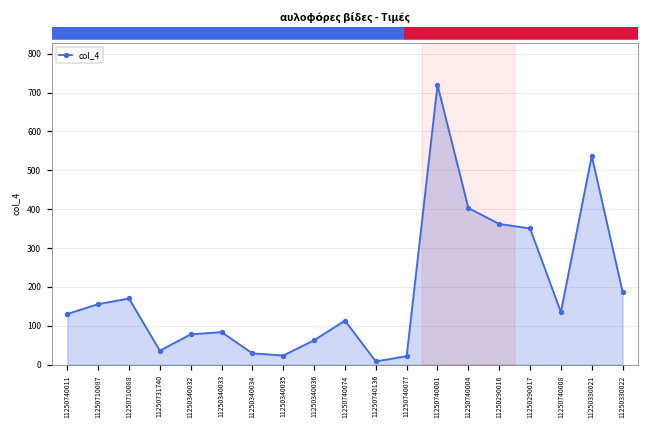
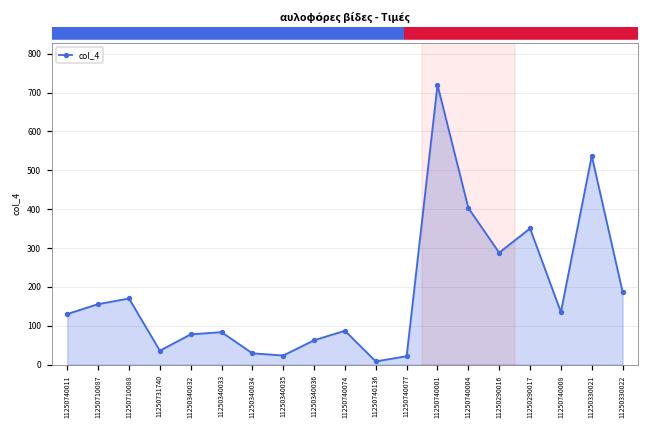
11250740074: 110 -> 90
11250290016: 360 -> 290
